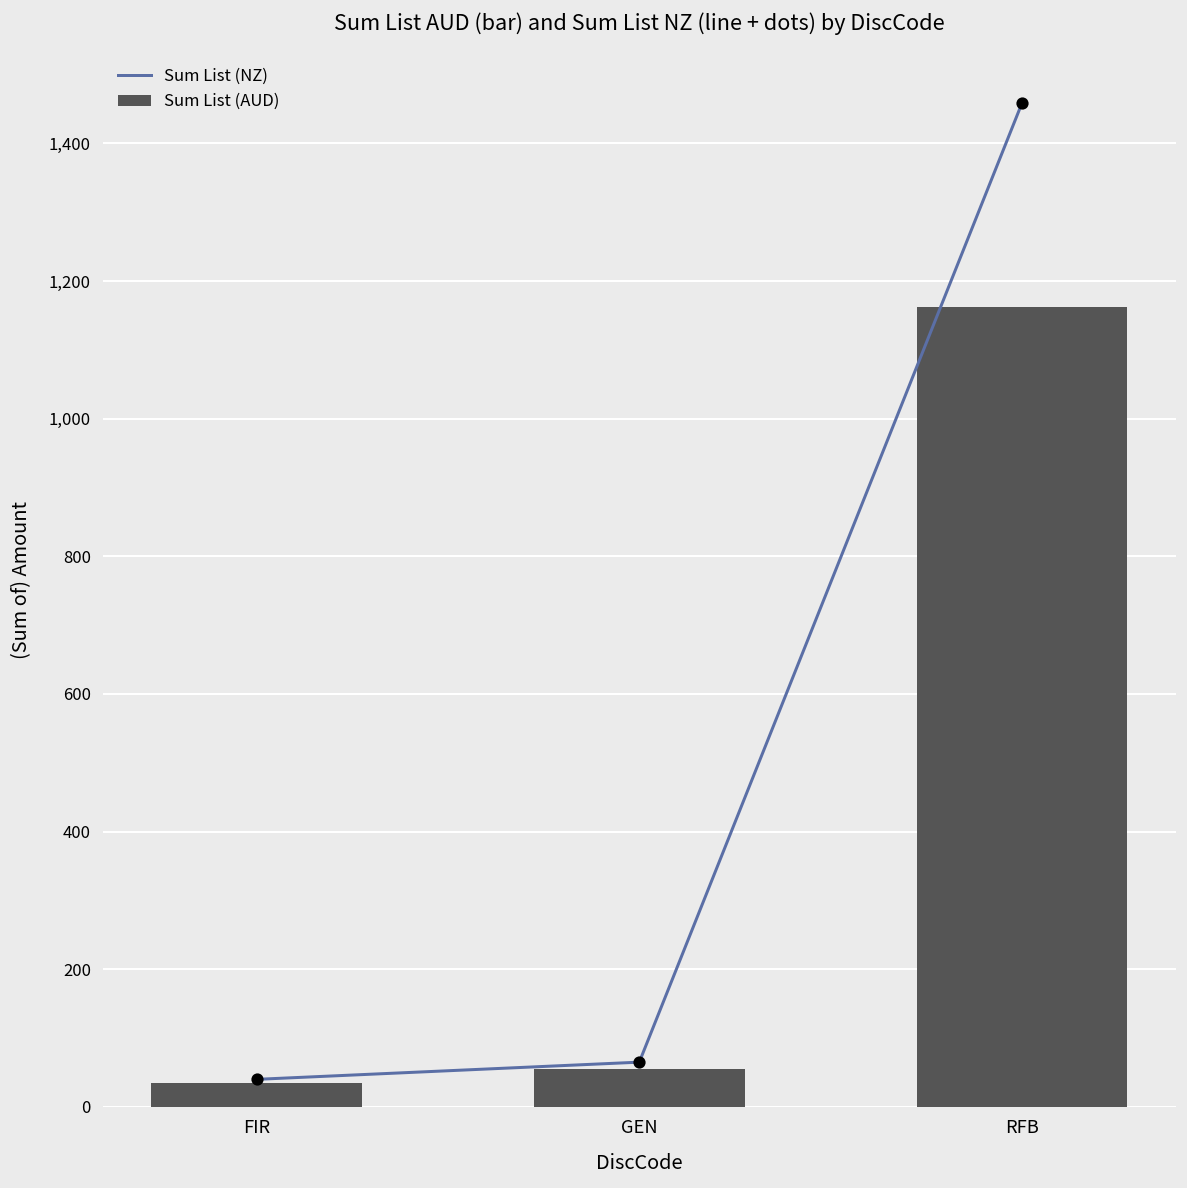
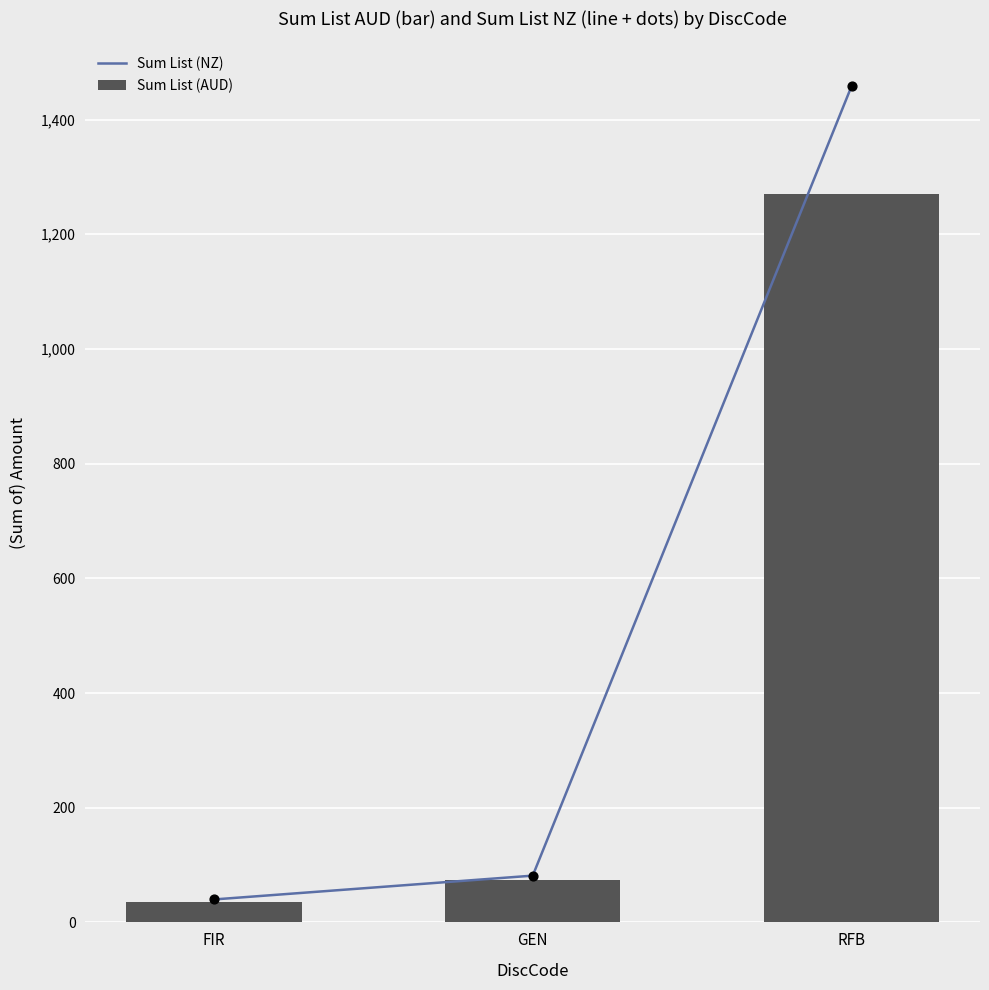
Sum List (NZ), GEN: 60 -> 80
Sum List (AUD), GEN: 50 -> 70
Sum List (AUD), RFB: 1,160 -> 1,270
